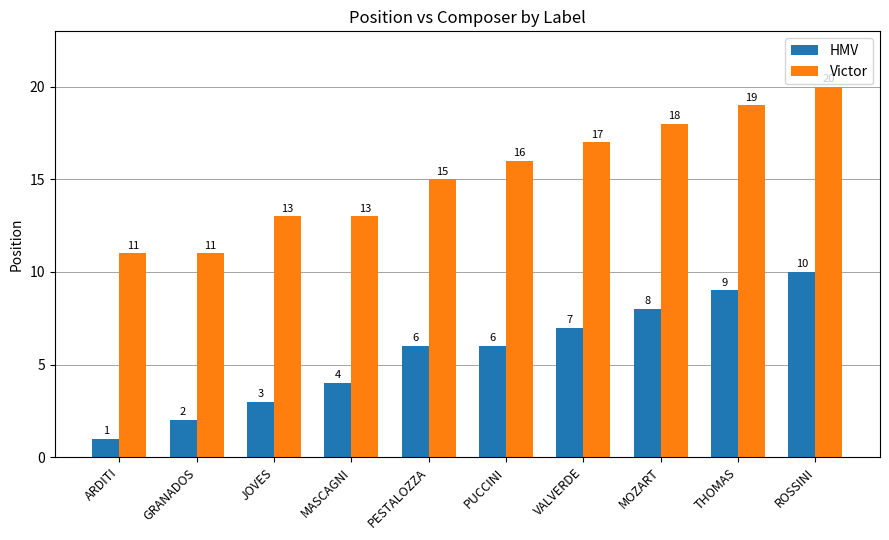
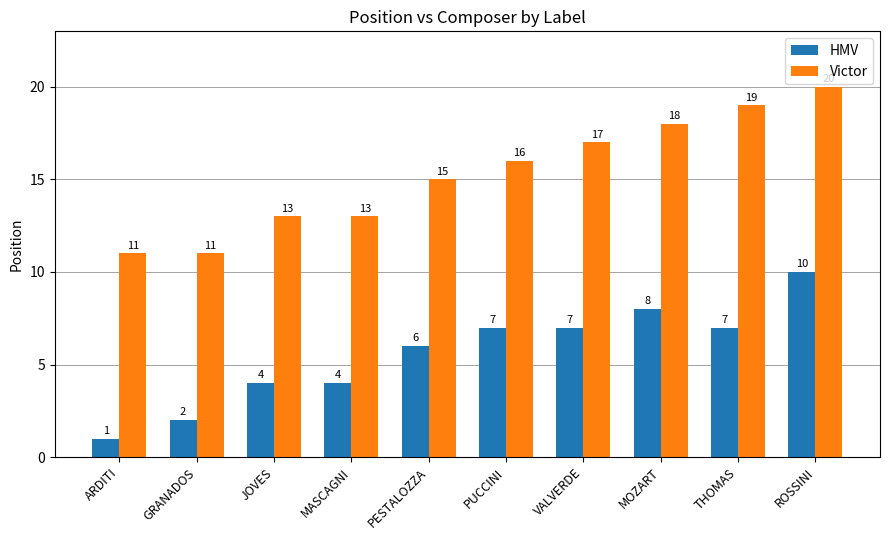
HMV, JOVES: 3 -> 4
HMV, PUCCINI: 6 -> 7
HMV, THOMAS: 9 -> 7
